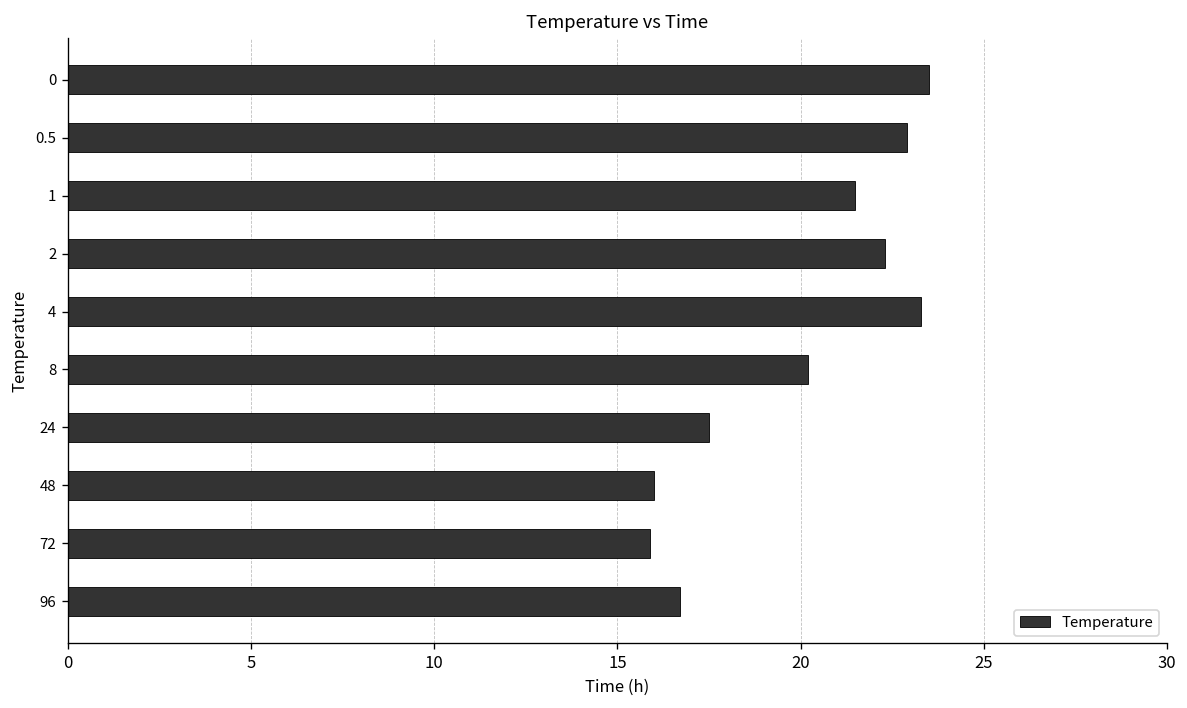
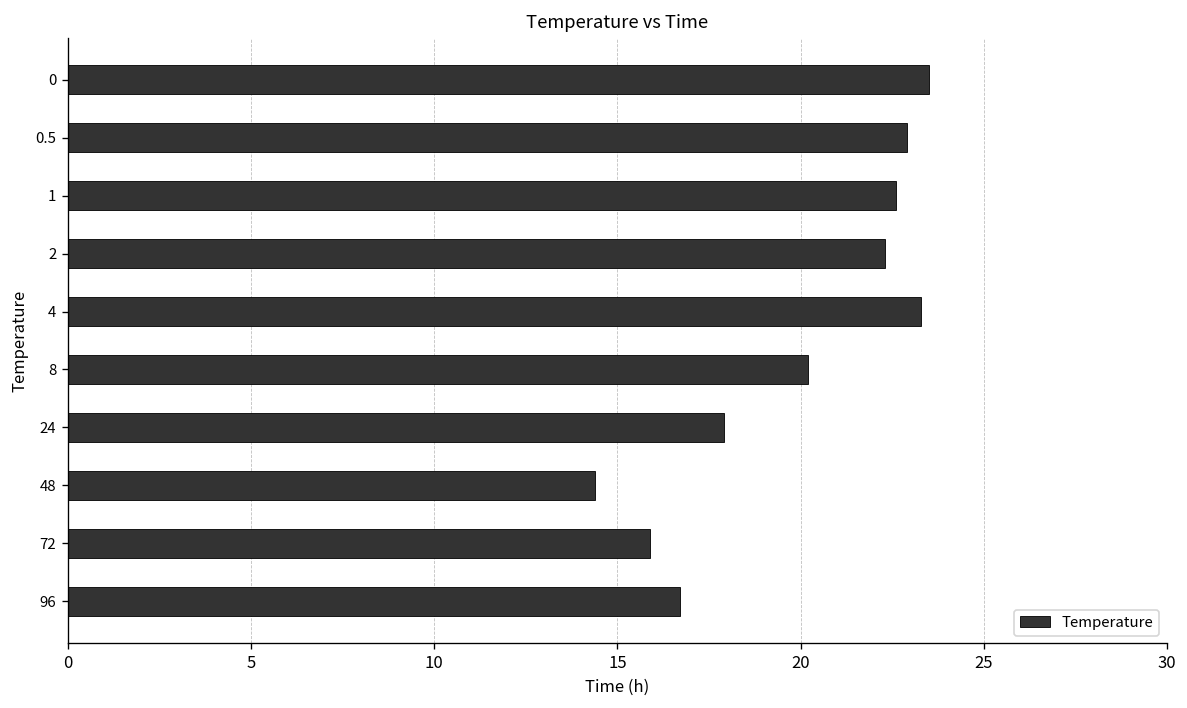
1: 21.5 -> 22.6
24: 17.5 -> 17.9
48: 16.0 -> 14.4
